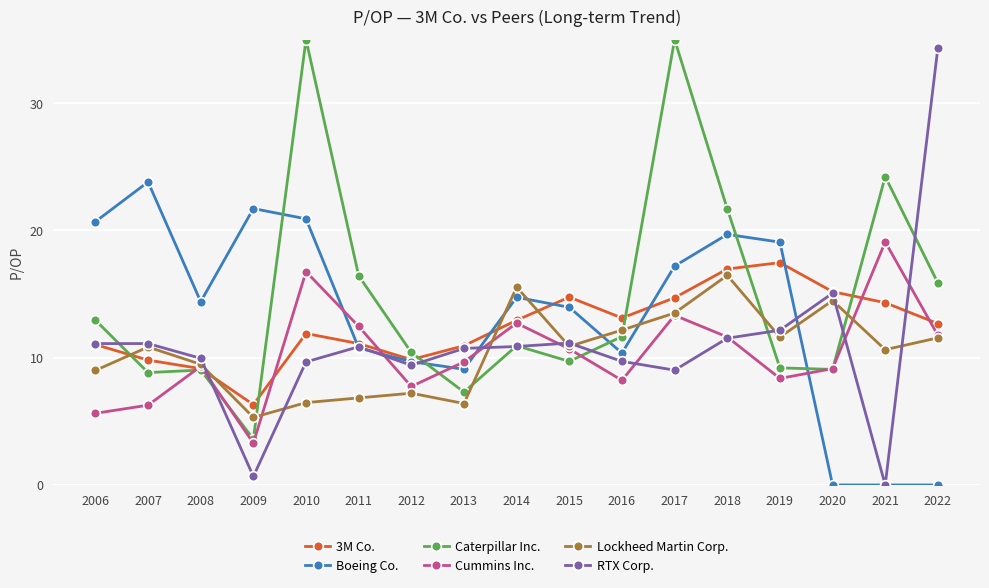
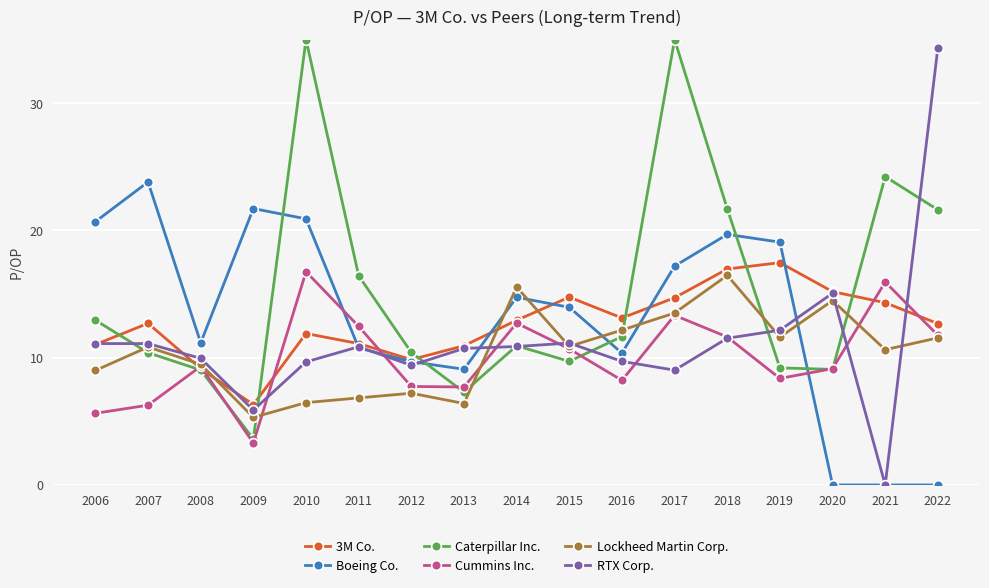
3M Co., 2007: 9.8 -> 12.7
Caterpillar Inc., 2007: 8.8 -> 10.4
Boeing Co., 2008: 14.4 -> 11.2
RTX Corp., 2009: 0.7 -> 5.9
Cummins Inc., 2013: 9.7 -> 7.7
Cummins Inc., 2021: 19.1 -> 16.0
Caterpillar Inc., 2022: 15.9 -> 21.6
